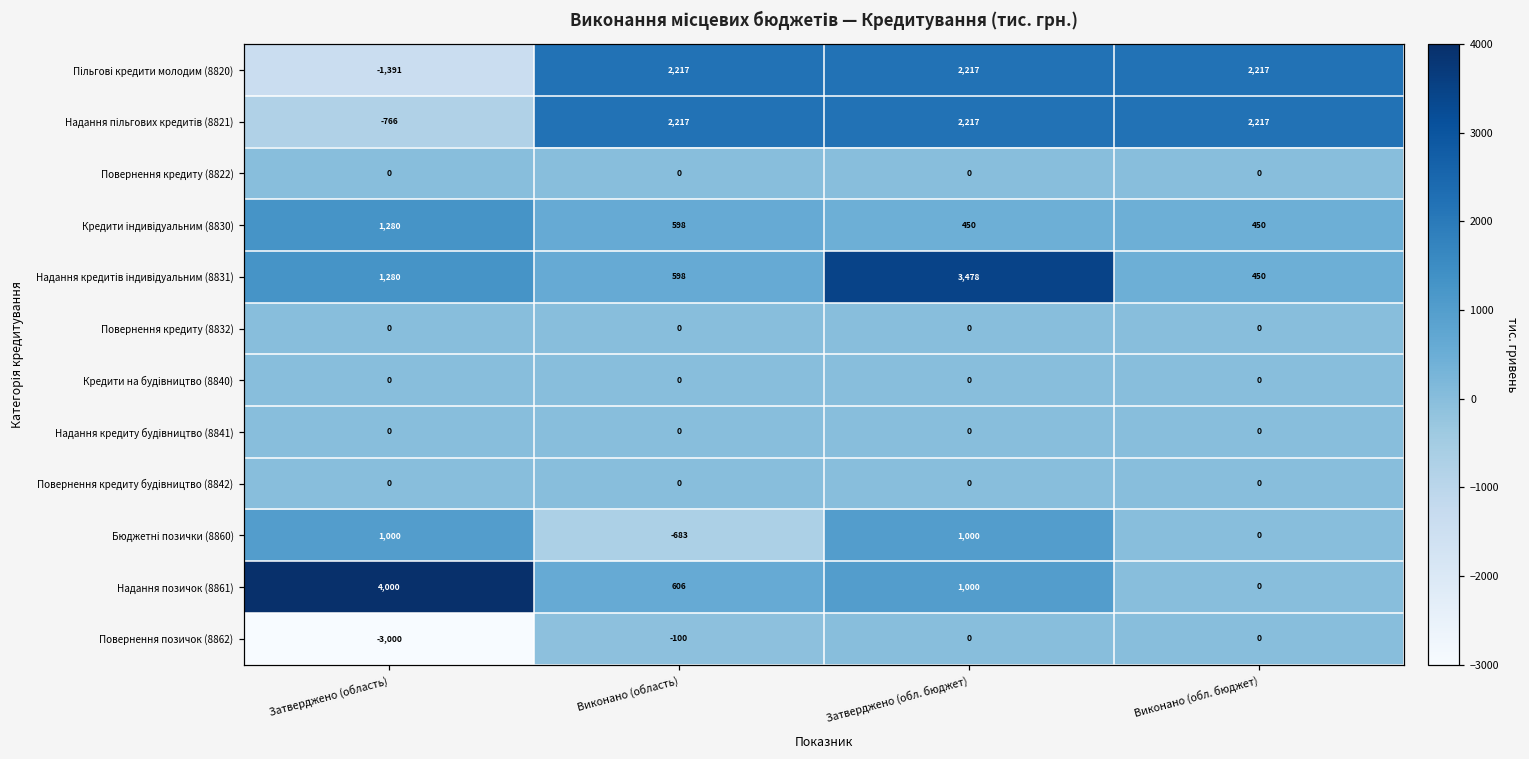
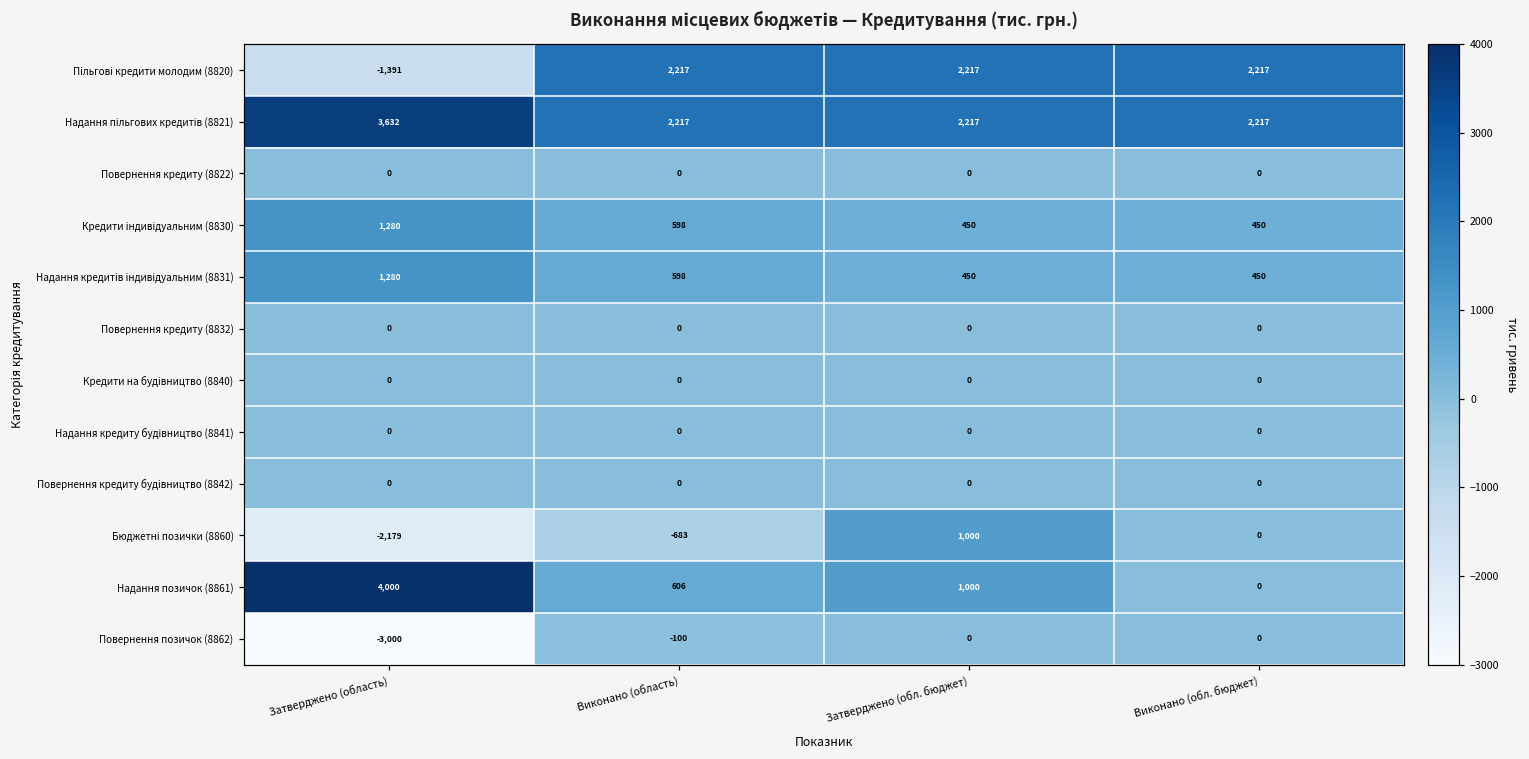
Надання пільгових кредитів (8821), Затверджено (область): -766 -> 3,632
Надання кредитів індивідуальним (8831), Затверджено (обл. бюджет): 3,478 -> 450
Бюджетні позички (8860), Затверджено (область): 1,000 -> -2,179
